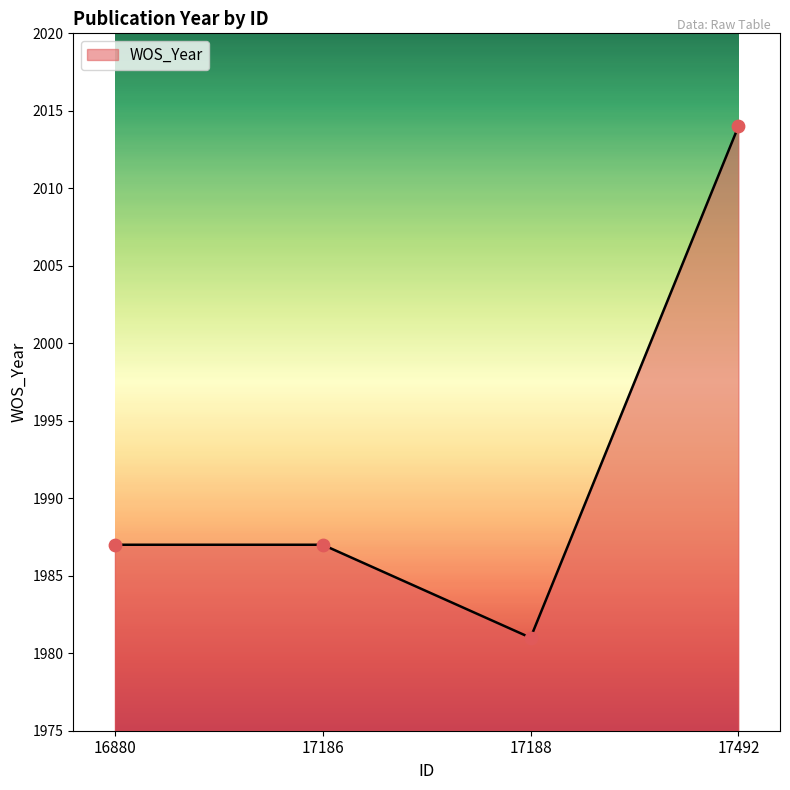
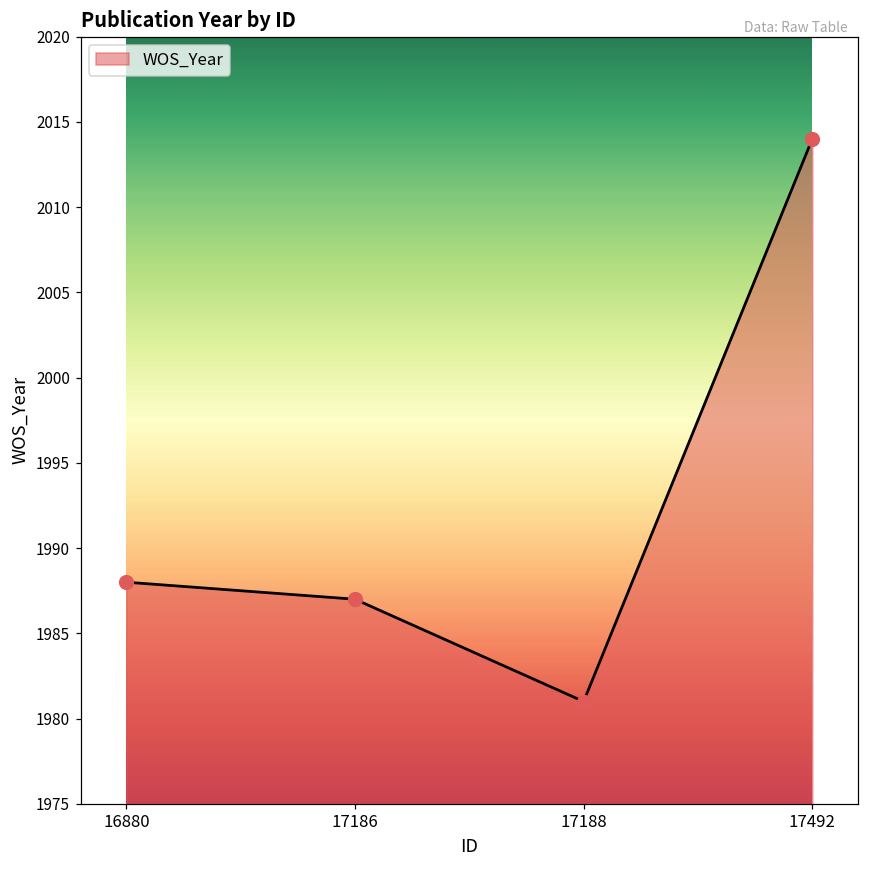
16880: 1987 -> 1988
